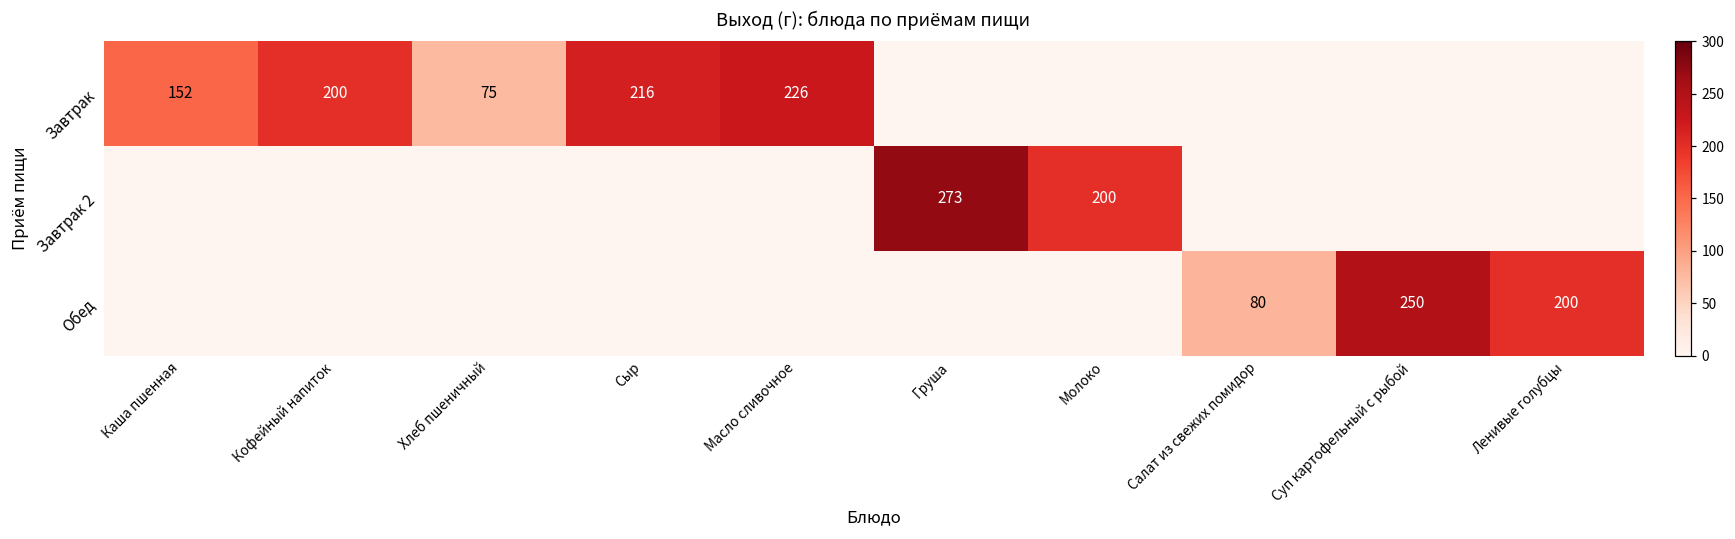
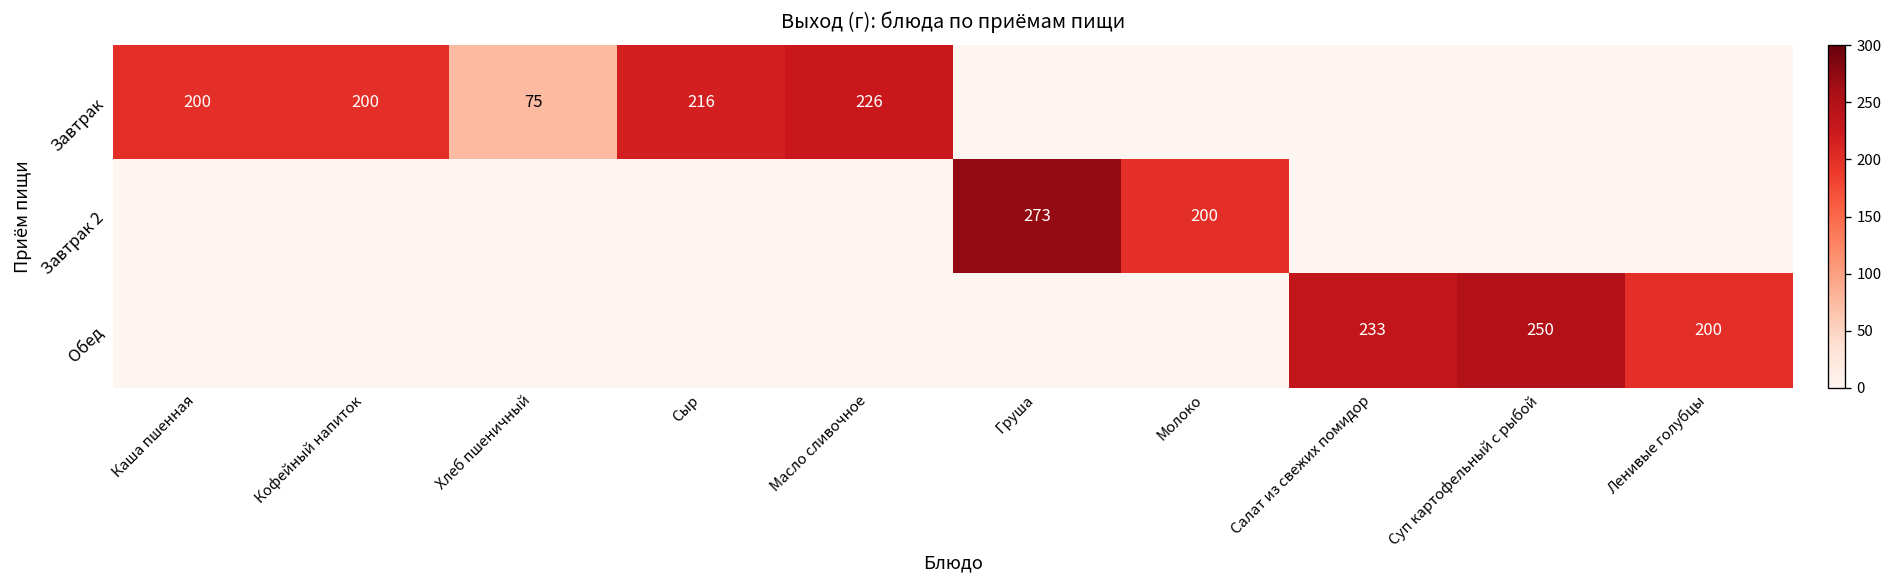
Завтрак, Каша пшенная: 152 -> 200
Обед, Салат из свежих помидор: 80 -> 233
